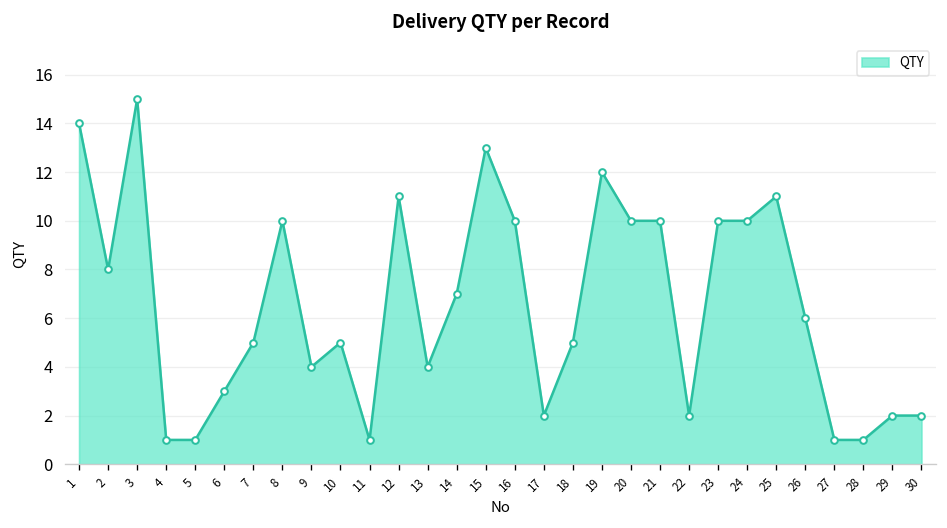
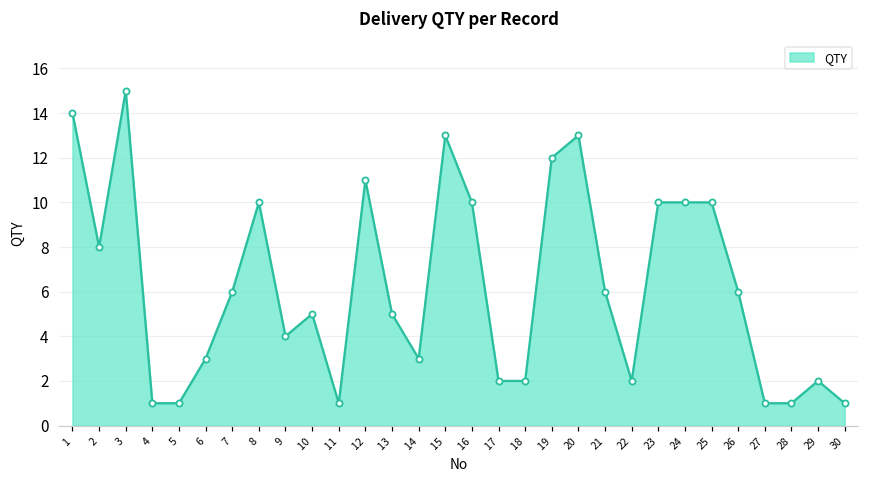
7: 5 -> 6
13: 4 -> 5
14: 7 -> 3
18: 5 -> 2
20: 10 -> 13
21: 10 -> 6
25: 11 -> 10
30: 2 -> 1
